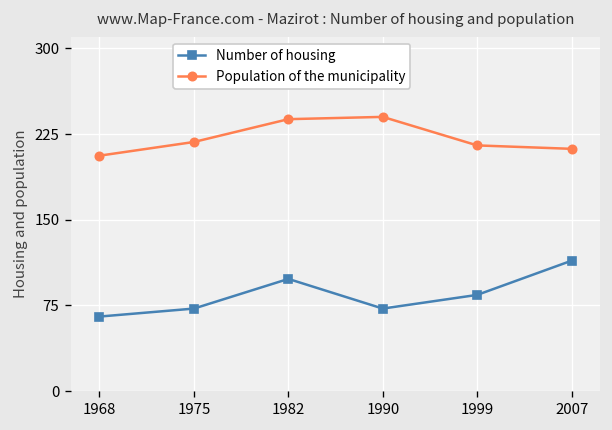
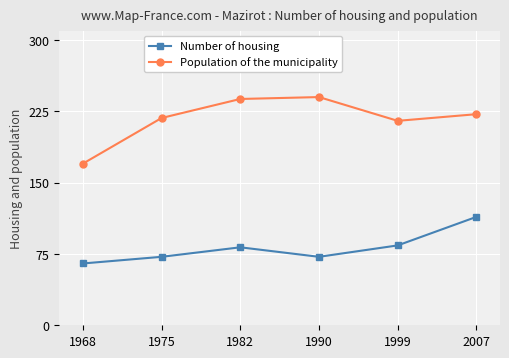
Population of the municipality, 1968: 210 -> 170
Number of housing, 1982: 100 -> 80
Population of the municipality, 2007: 210 -> 220
